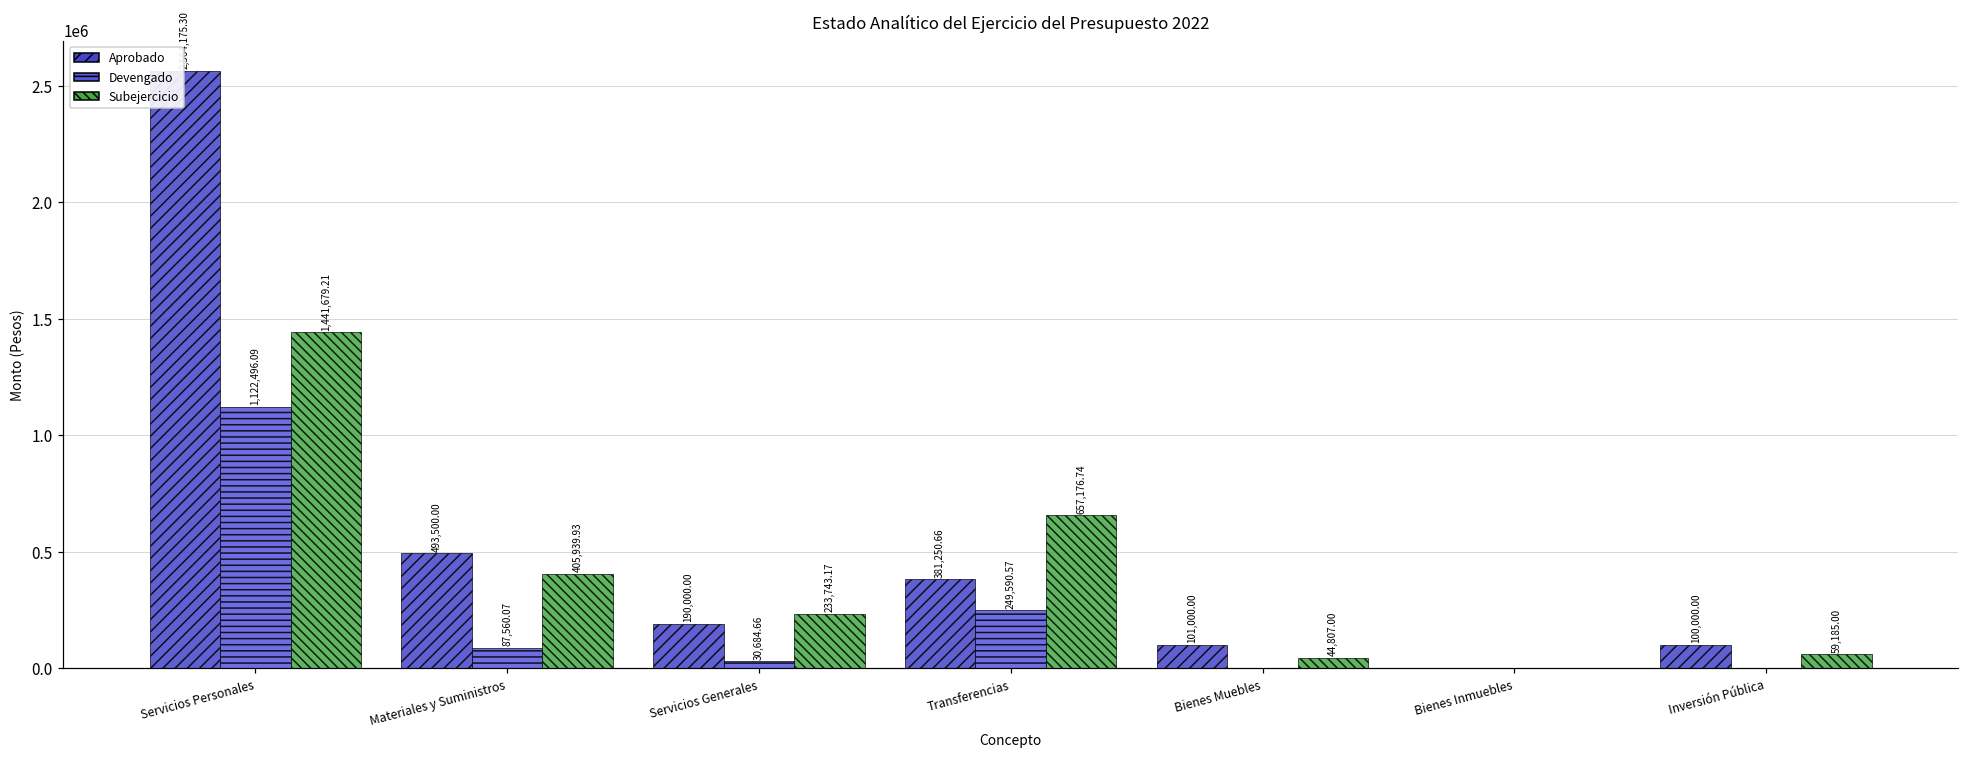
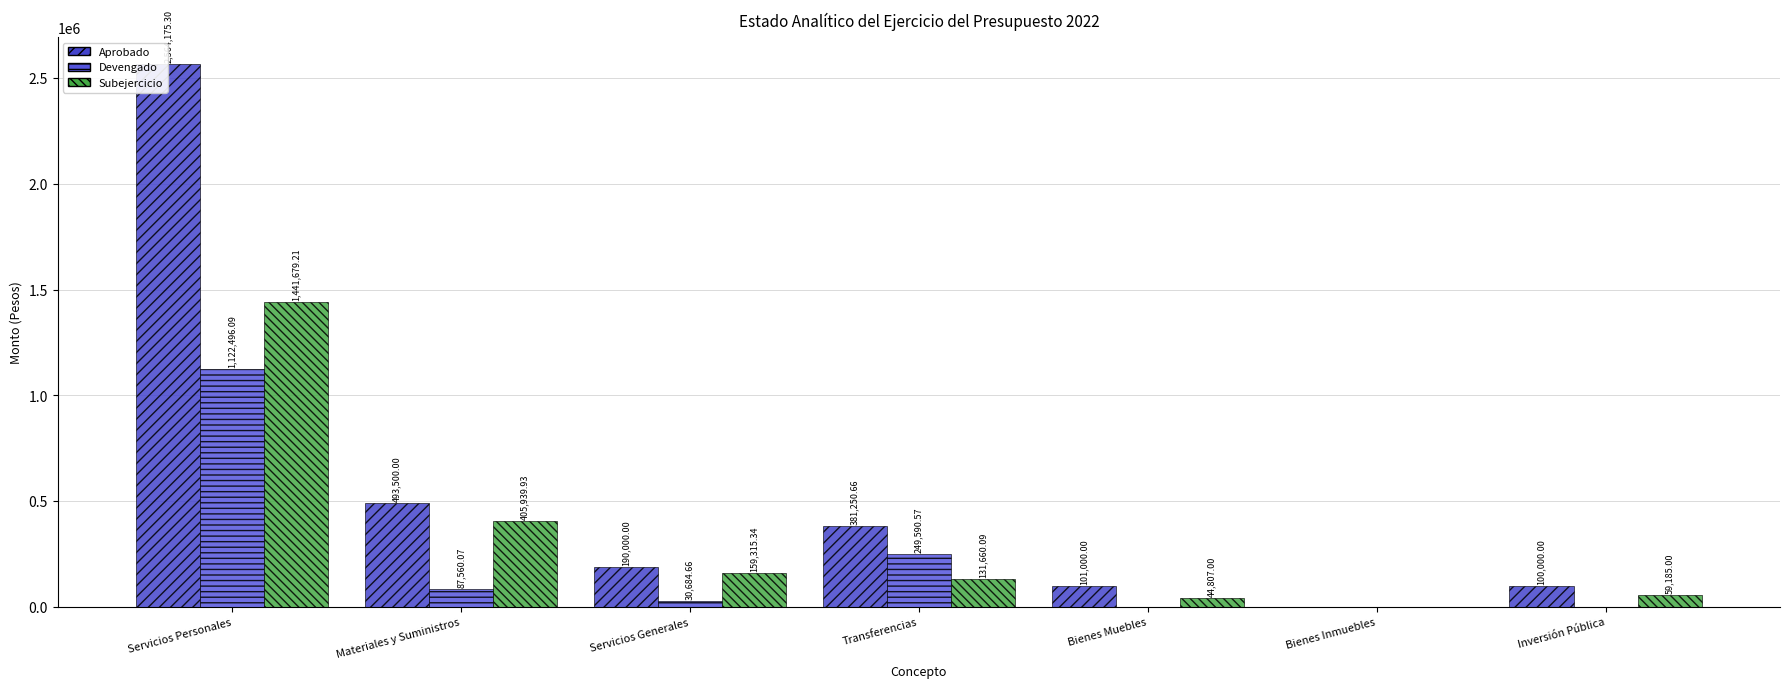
Subejercicio, Servicios Generales: 233,743.17 -> 159,315.34
Subejercicio, Transferencias: 657,176.74 -> 131,660.09
